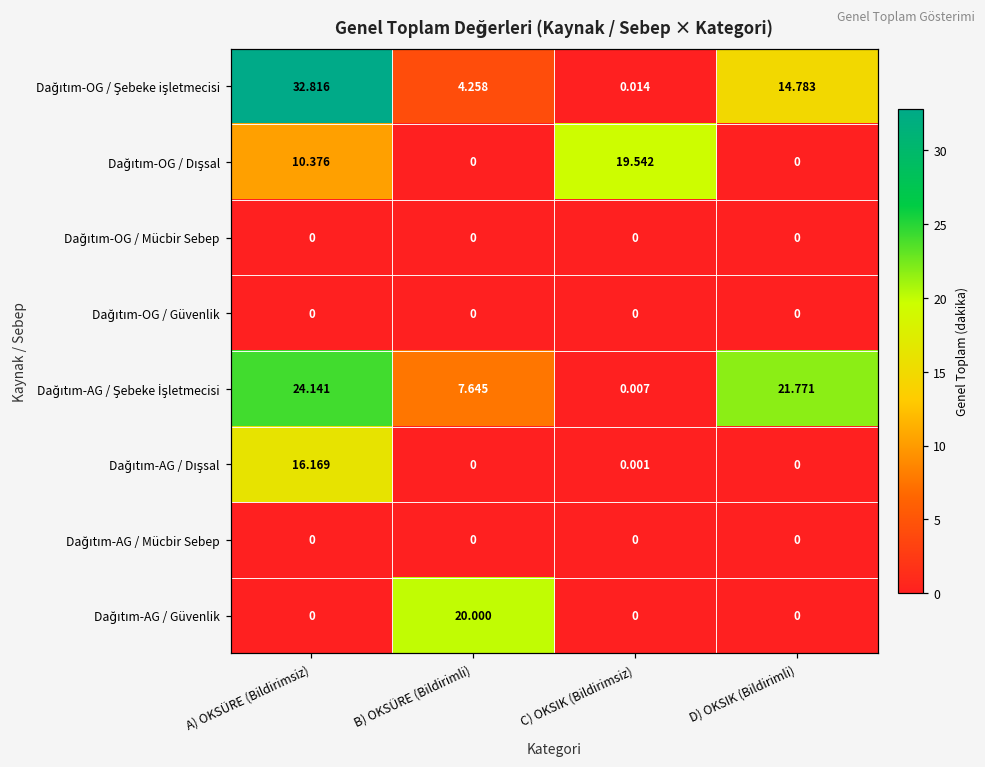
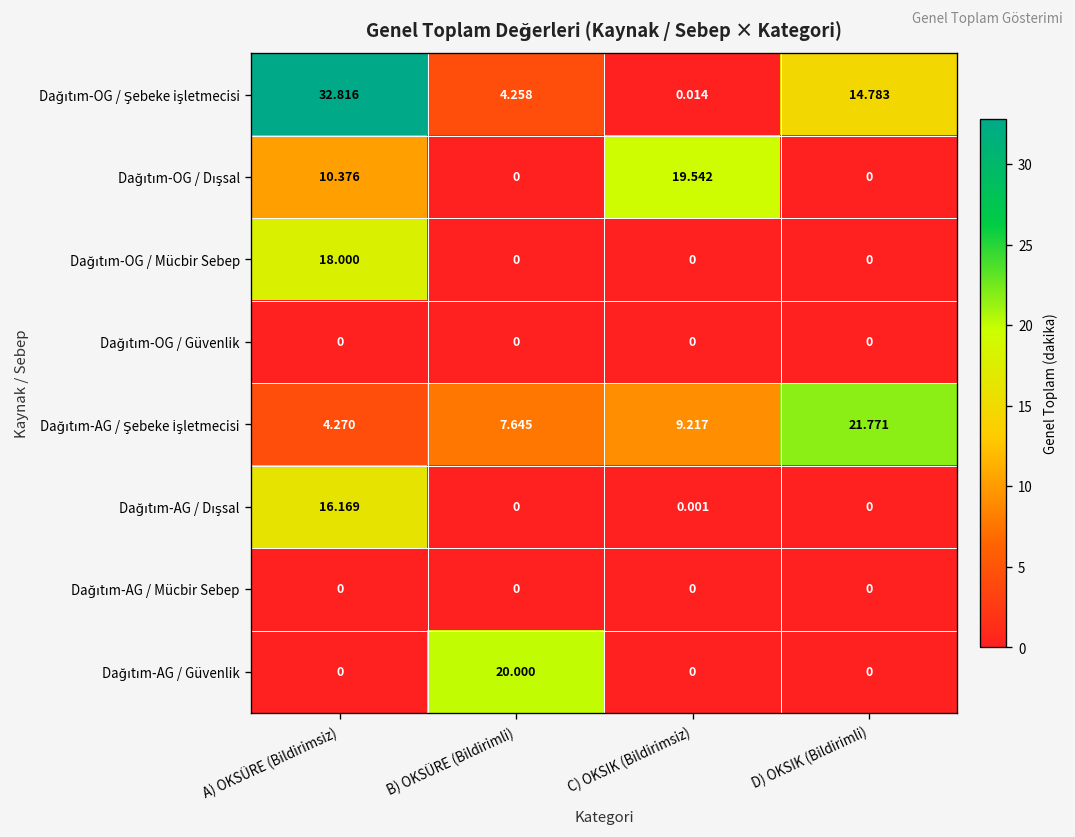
Dağıtım-OG / Mücbir Sebep, A) OKSÜRE (Bildirimsiz): 0 -> 18.000
Dağıtım-AG / Şebeke İşletmecisi, A) OKSÜRE (Bildirimsiz): 24.141 -> 4.270
Dağıtım-AG / Şebeke İşletmecisi, C) OKSIK (Bildirimsiz): 0.007 -> 9.217
